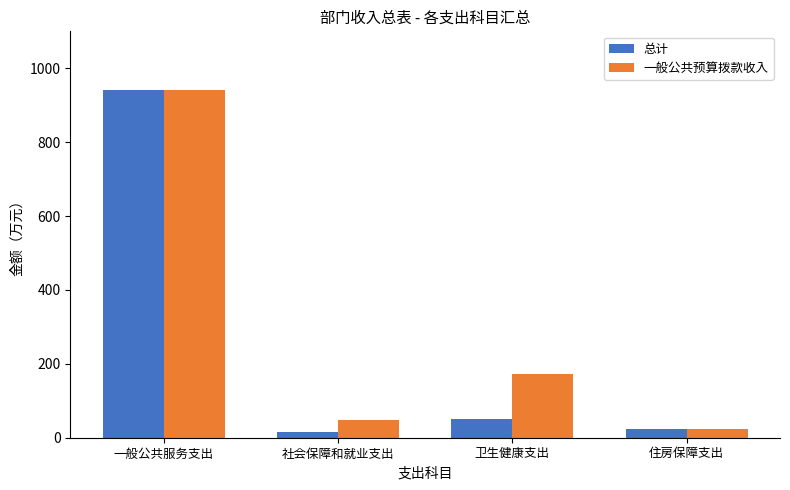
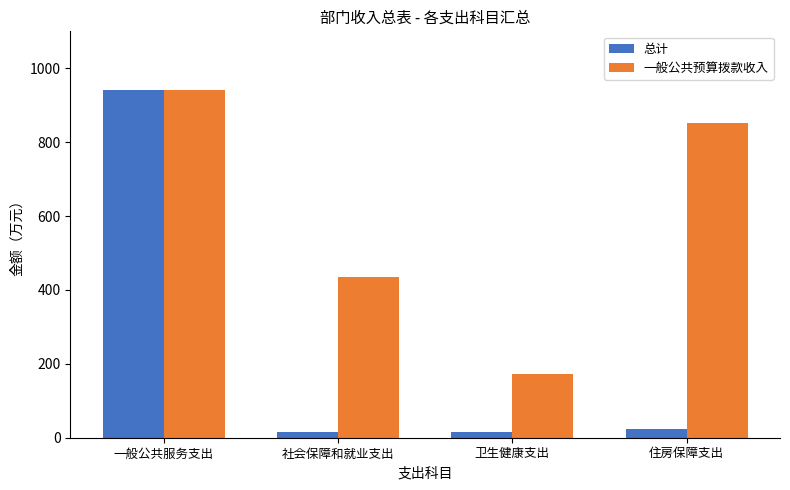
一般公共预算拨款收入, 社会保障和就业支出: 50 -> 440
总计, 卫生健康支出: 50 -> 20
一般公共预算拨款收入, 住房保障支出: 20 -> 850
